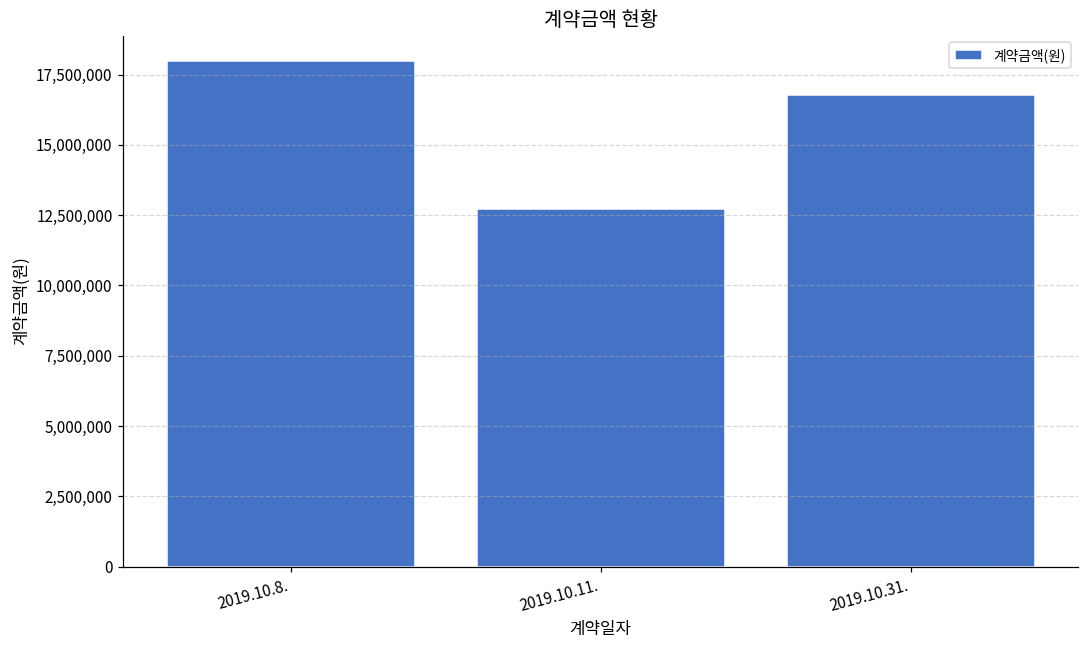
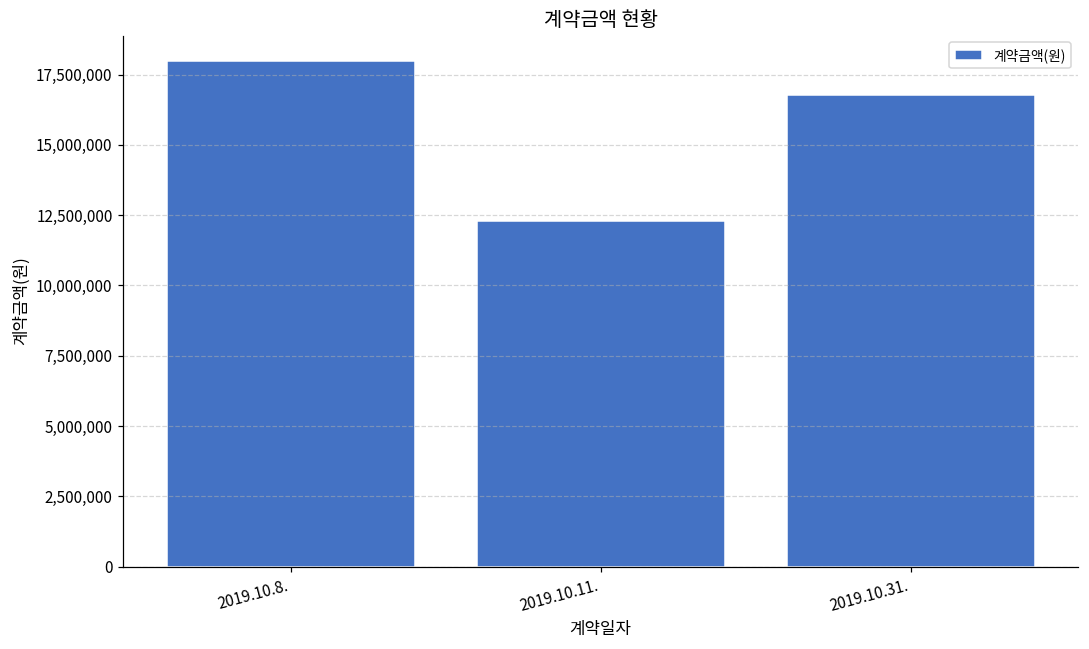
2019.10.11.: 12,700,000 -> 12,300,000
